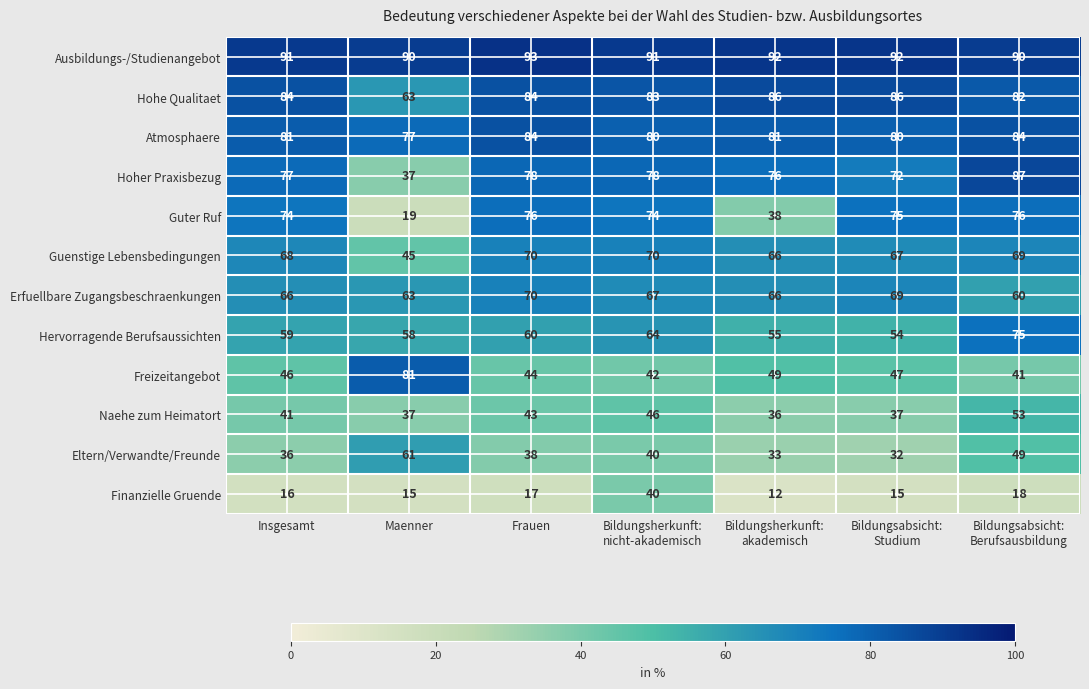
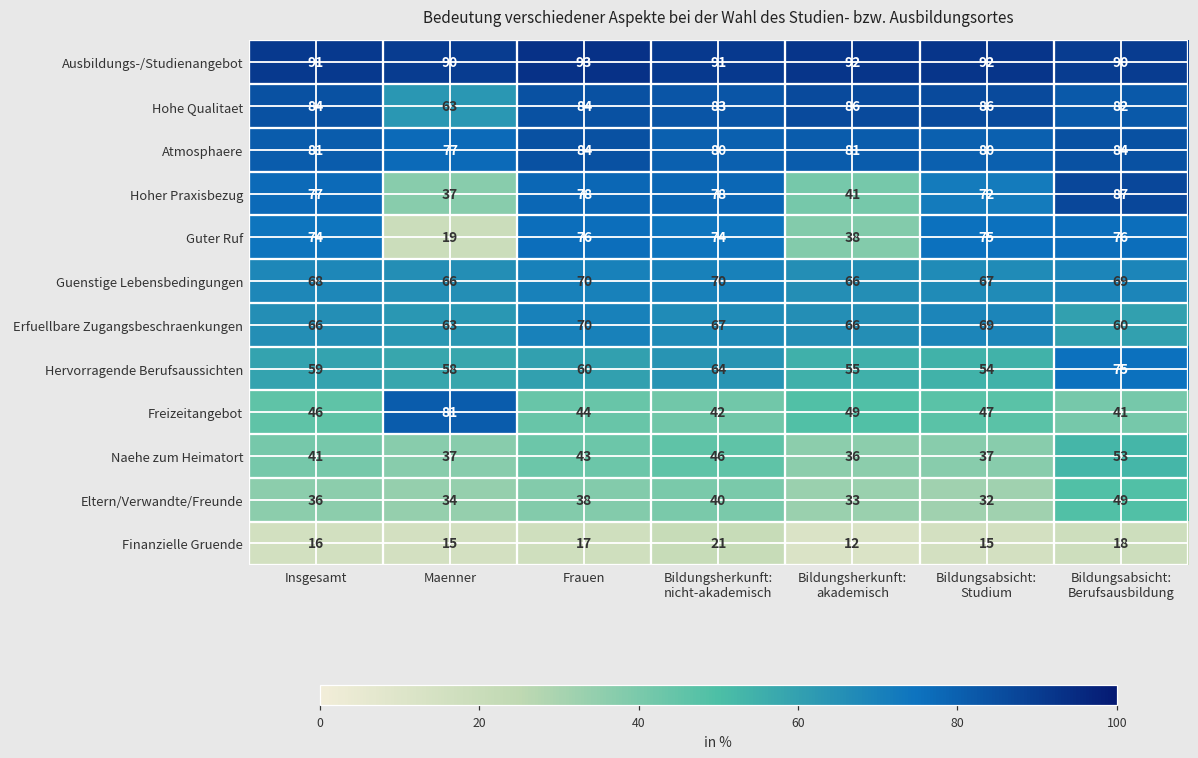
Hoher Praxisbezug, Bildungsherkunft: akademisch: 76 -> 41
Guenstige Lebensbedingungen, Maenner: 45 -> 66
Eltern/Verwandte/Freunde, Maenner: 61 -> 34
Finanzielle Gruende, Bildungsherkunft: nicht-akademisch: 40 -> 21
